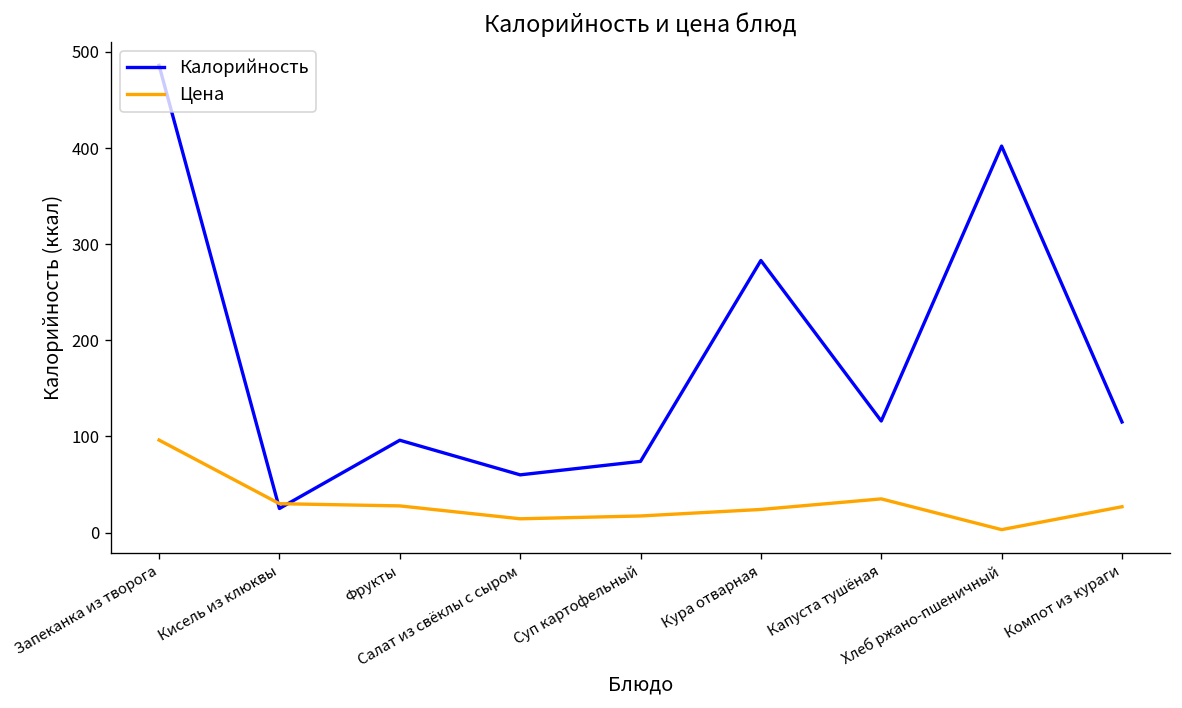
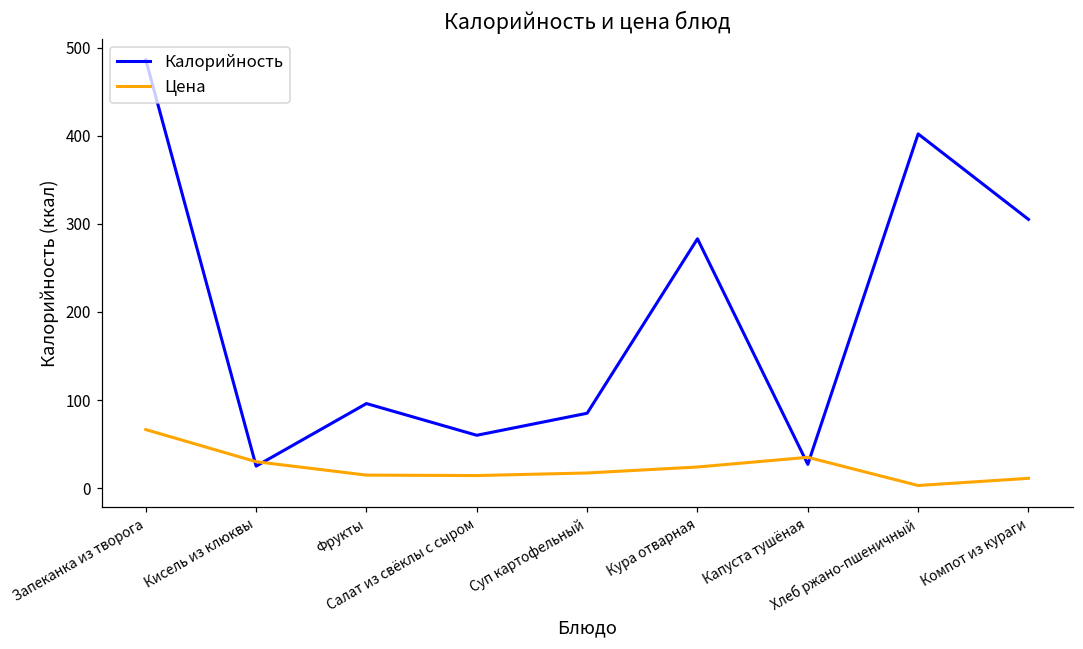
Цена, Запеканка из творога: 100 -> 70
Цена, Фрукты: 30 -> 10
Калорийность, Суп картофельный: 70 -> 90
Калорийность, Капуста тушёная: 120 -> 30
Калорийность, Компот из кураги: 120 -> 310
Цена, Компот из кураги: 30 -> 10
